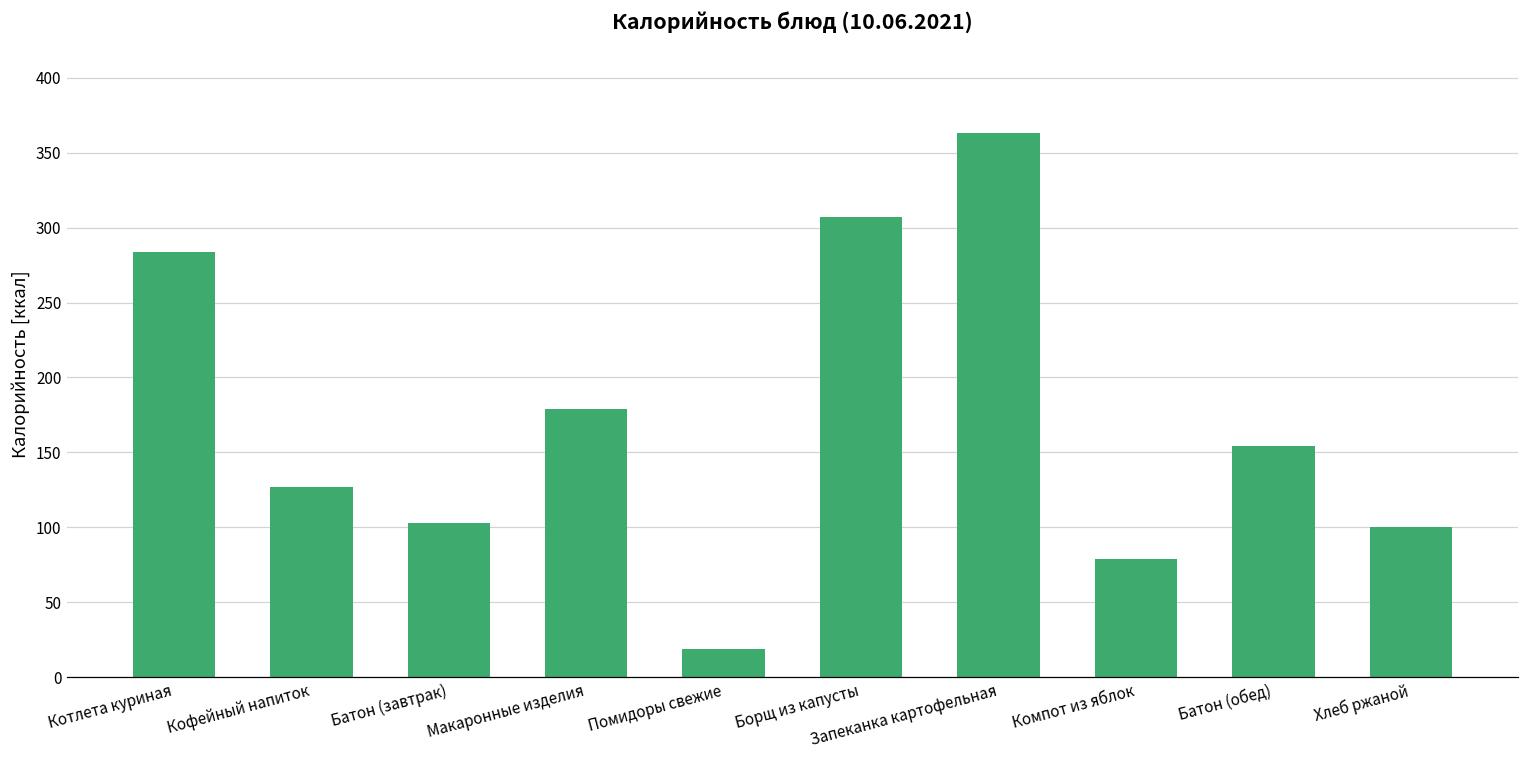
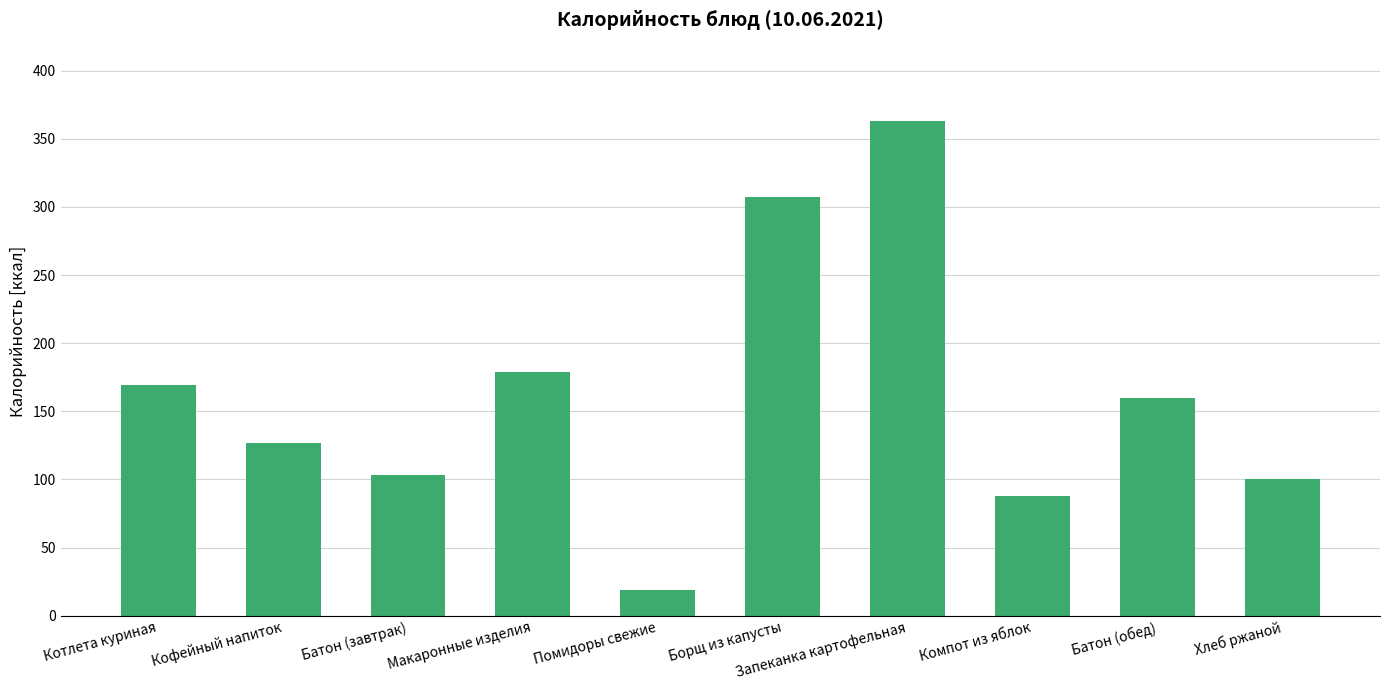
Котлета куриная: 284 -> 169
Компот из яблок: 79 -> 88
Батон (обед): 154 -> 160
